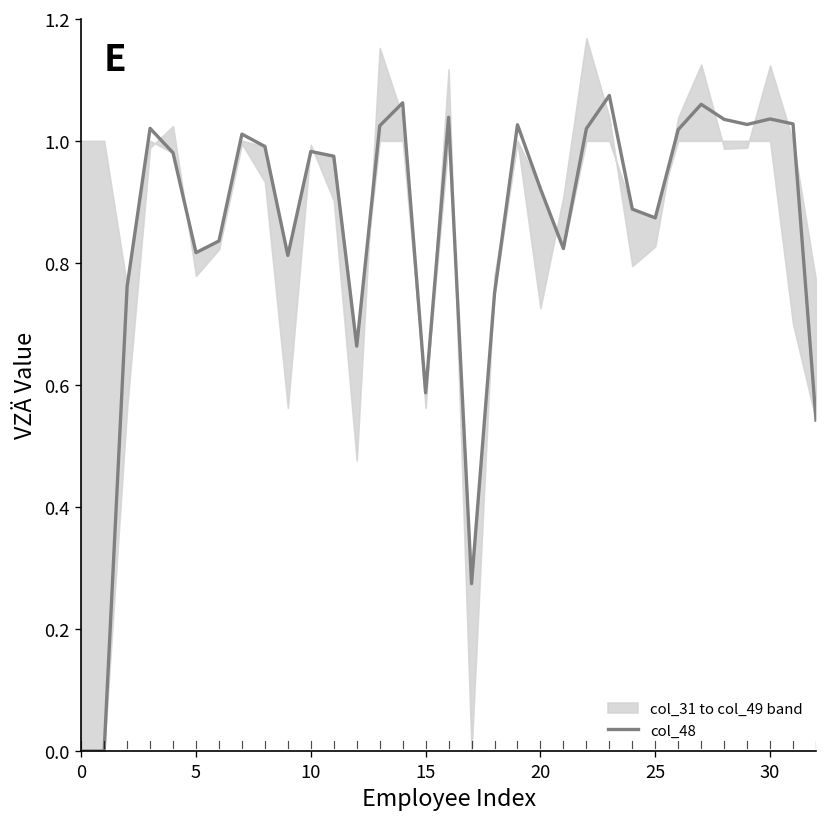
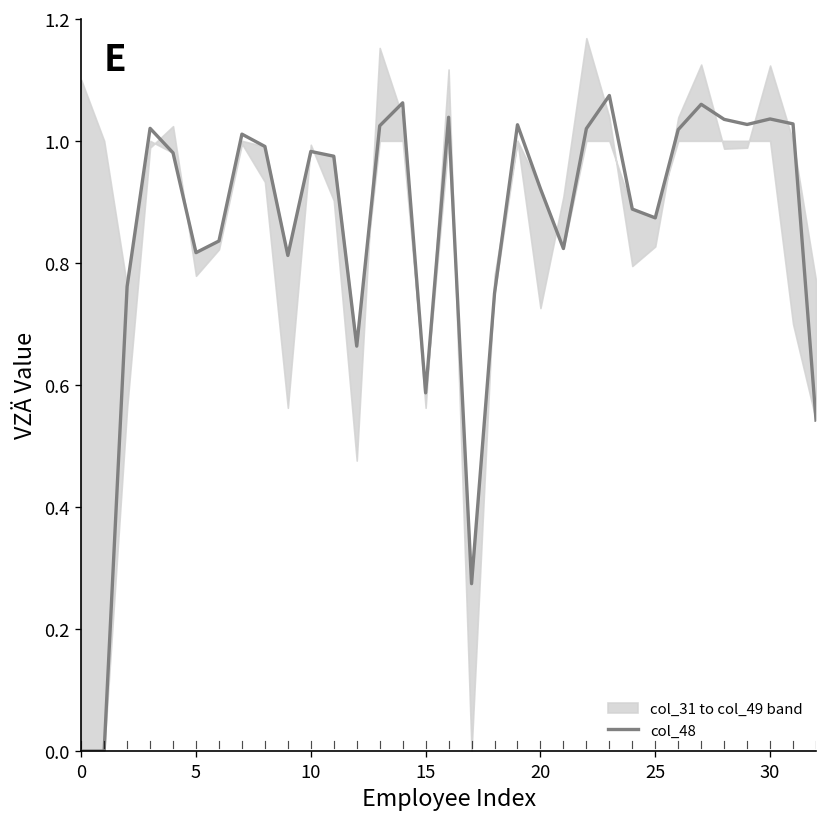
col_31 to col_49 band, 0: 1.0 -> 1.1
